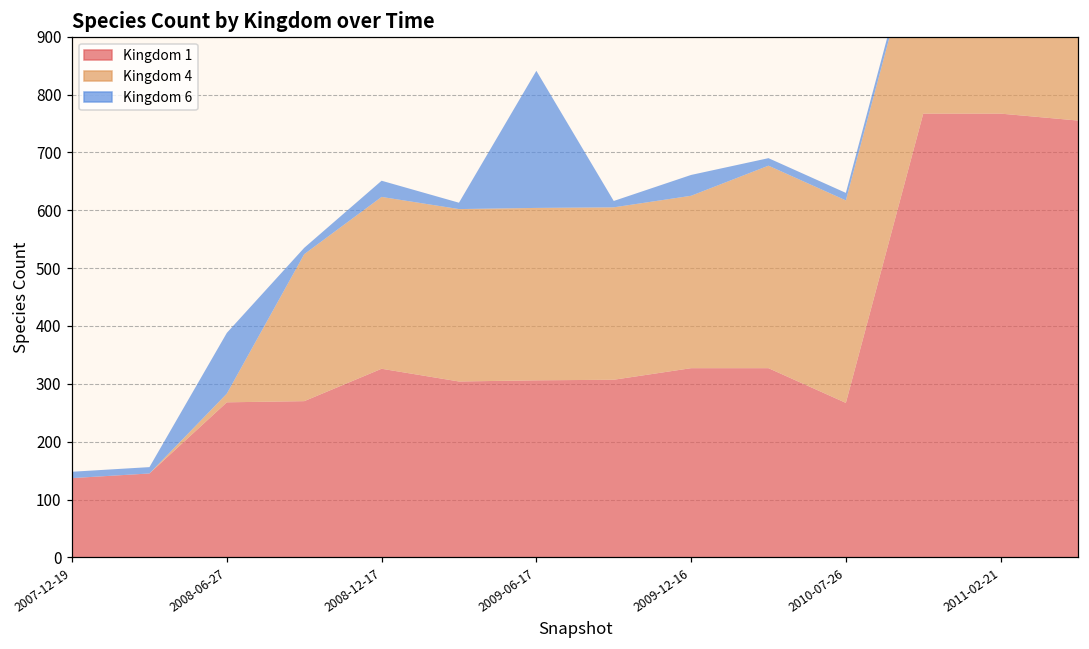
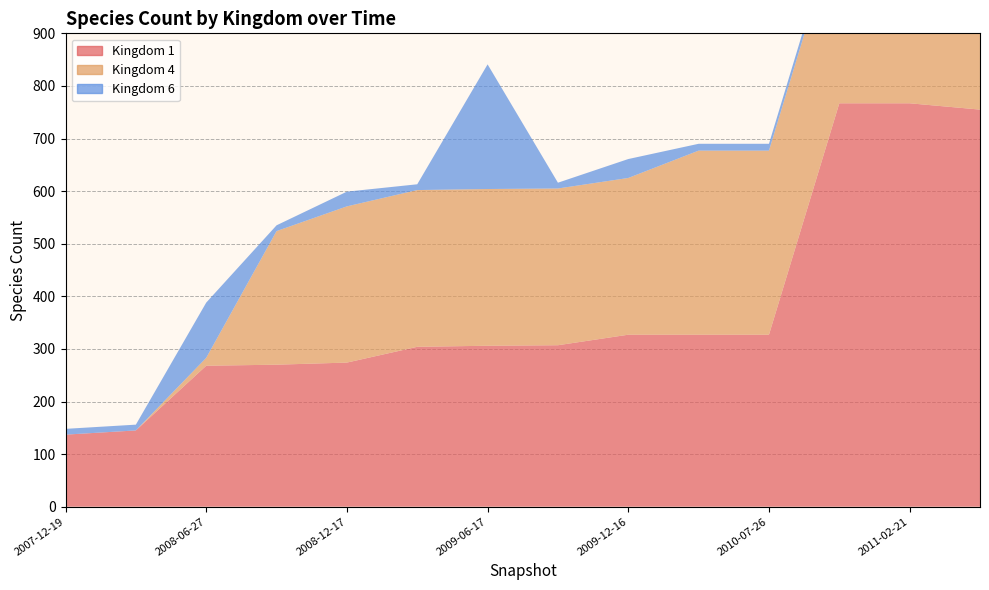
Kingdom 1, 2008-12-17: 330 -> 270
Kingdom 1, 2010-07-26: 270 -> 330
